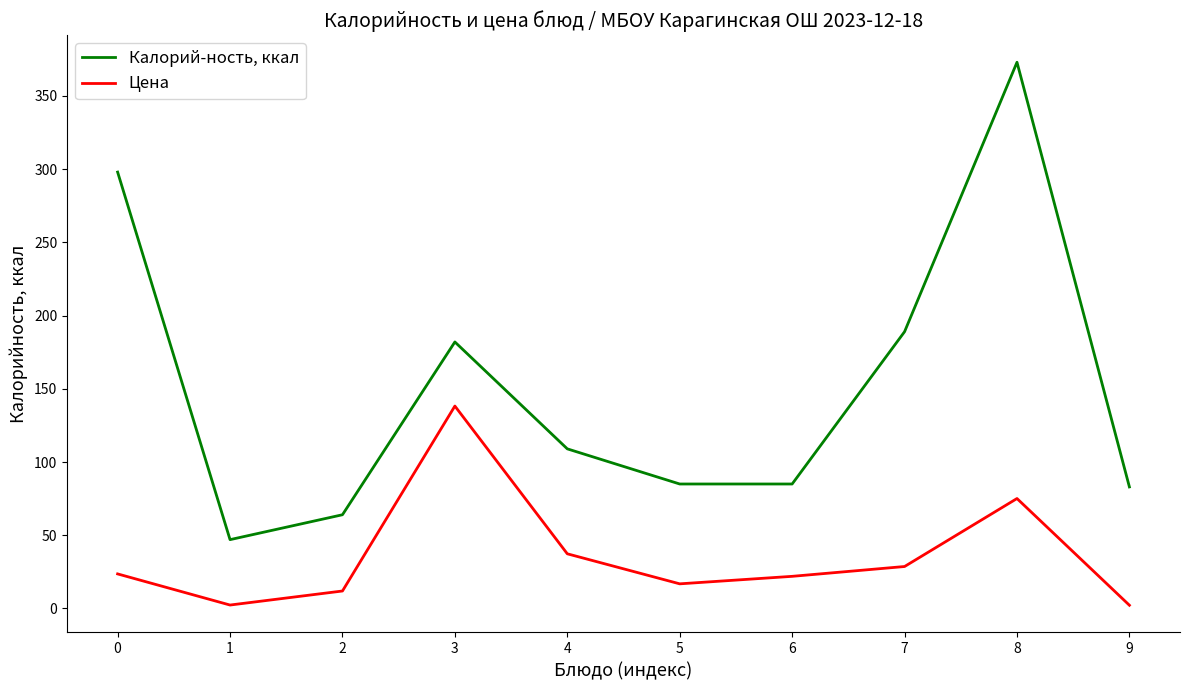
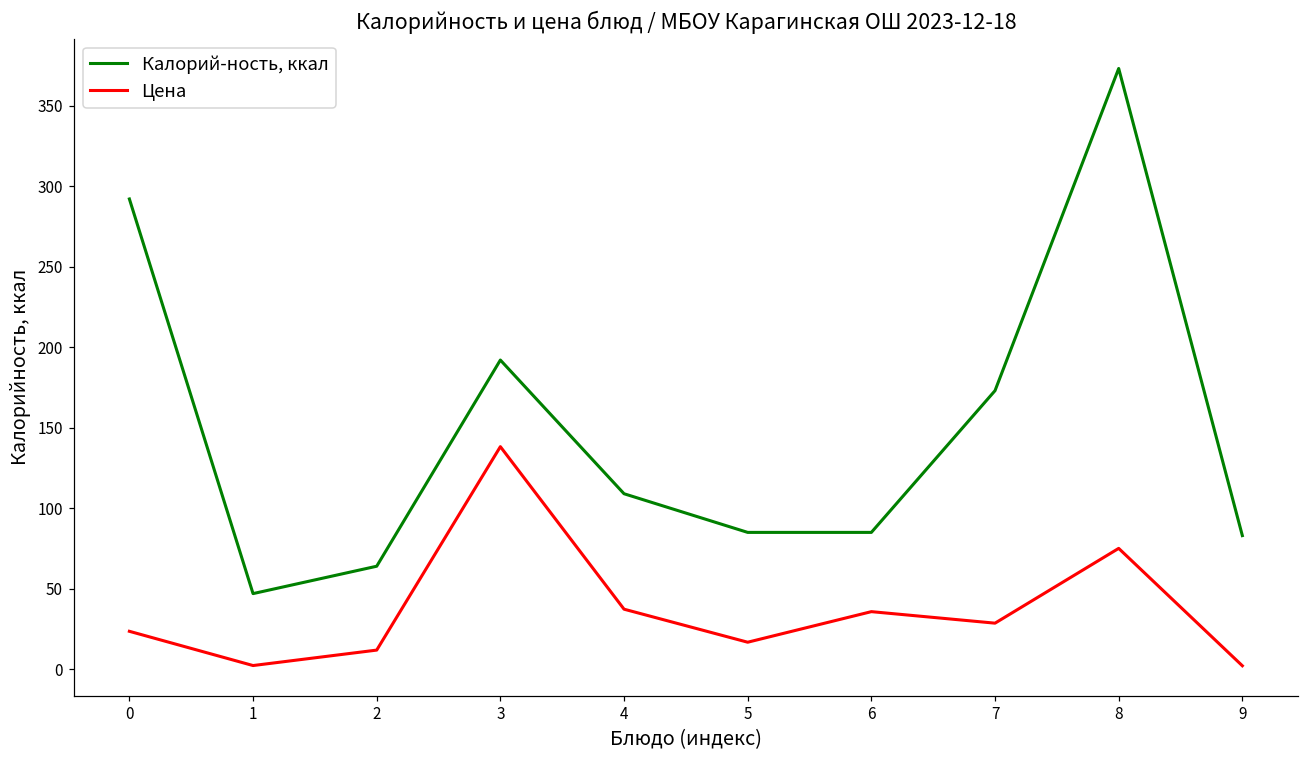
Калорий-ность, ккал, 0: 298 -> 292
Калорий-ность, ккал, 3: 182 -> 192
Цена, 6: 22 -> 36
Калорий-ность, ккал, 7: 189 -> 173
